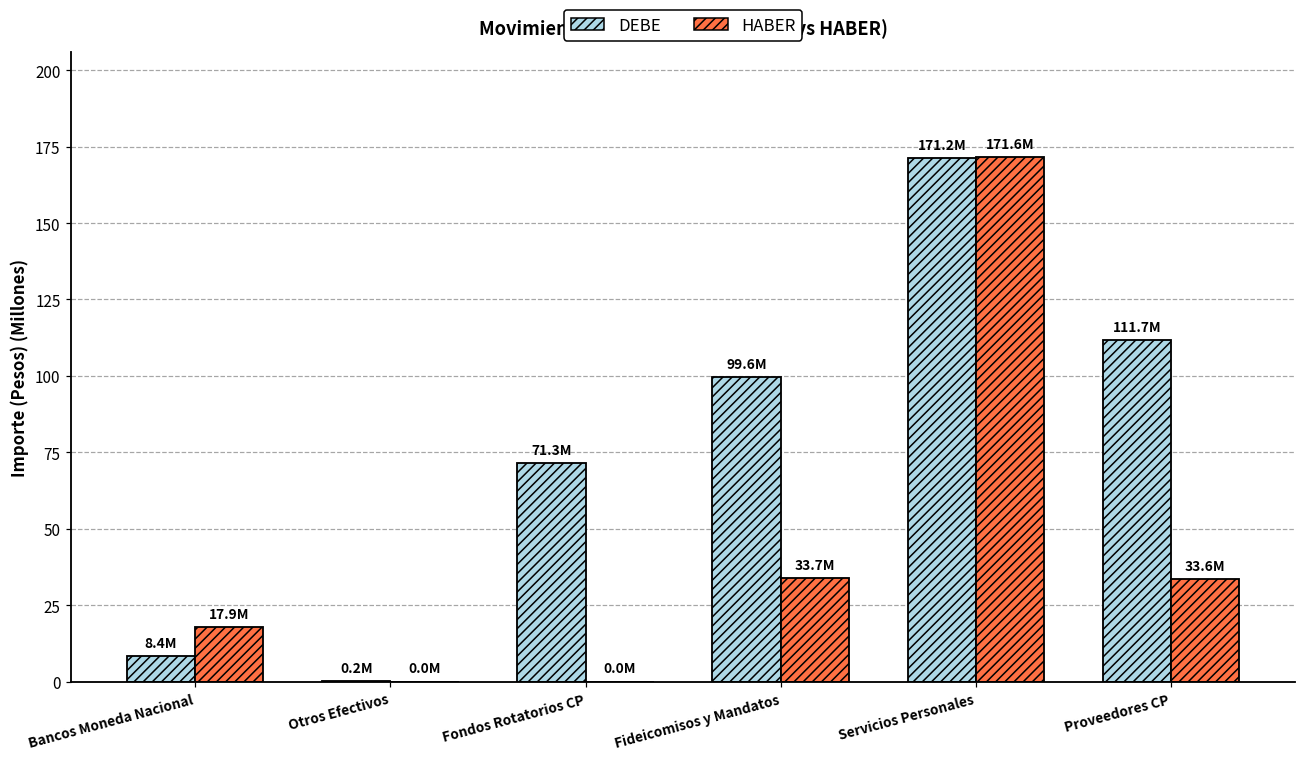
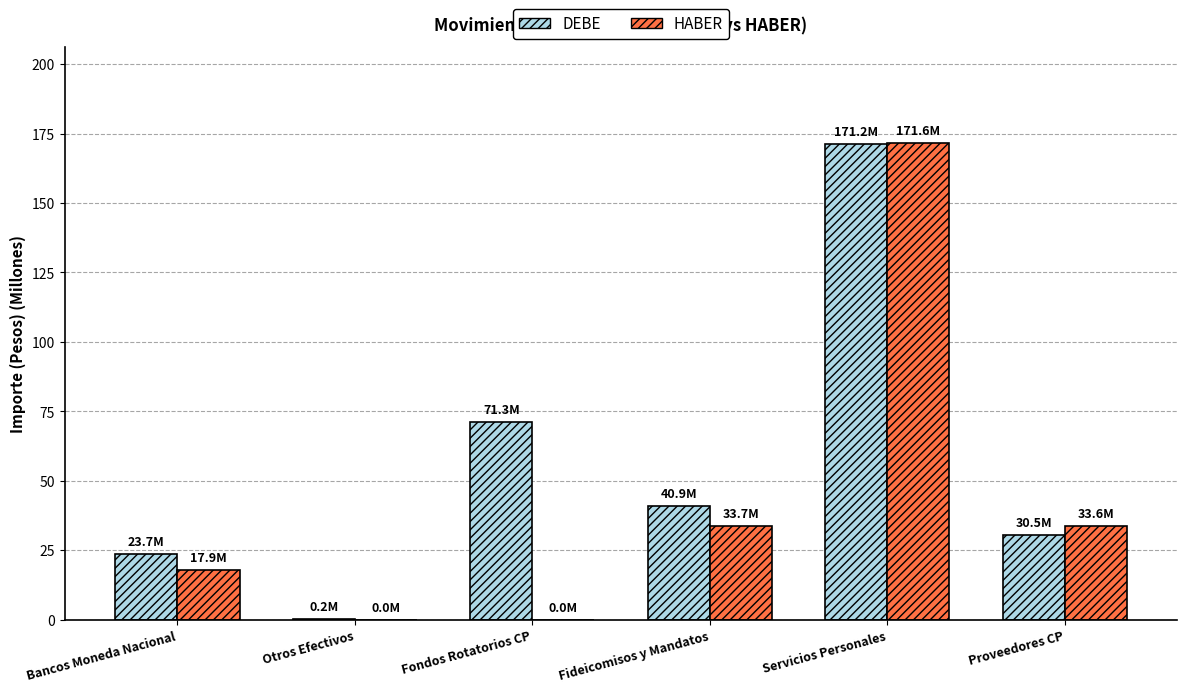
DEBE, Bancos Moneda Nacional: 8.4M -> 23.7M
DEBE, Fideicomisos y Mandatos: 99.6M -> 40.9M
DEBE, Proveedores CP: 111.7M -> 30.5M
